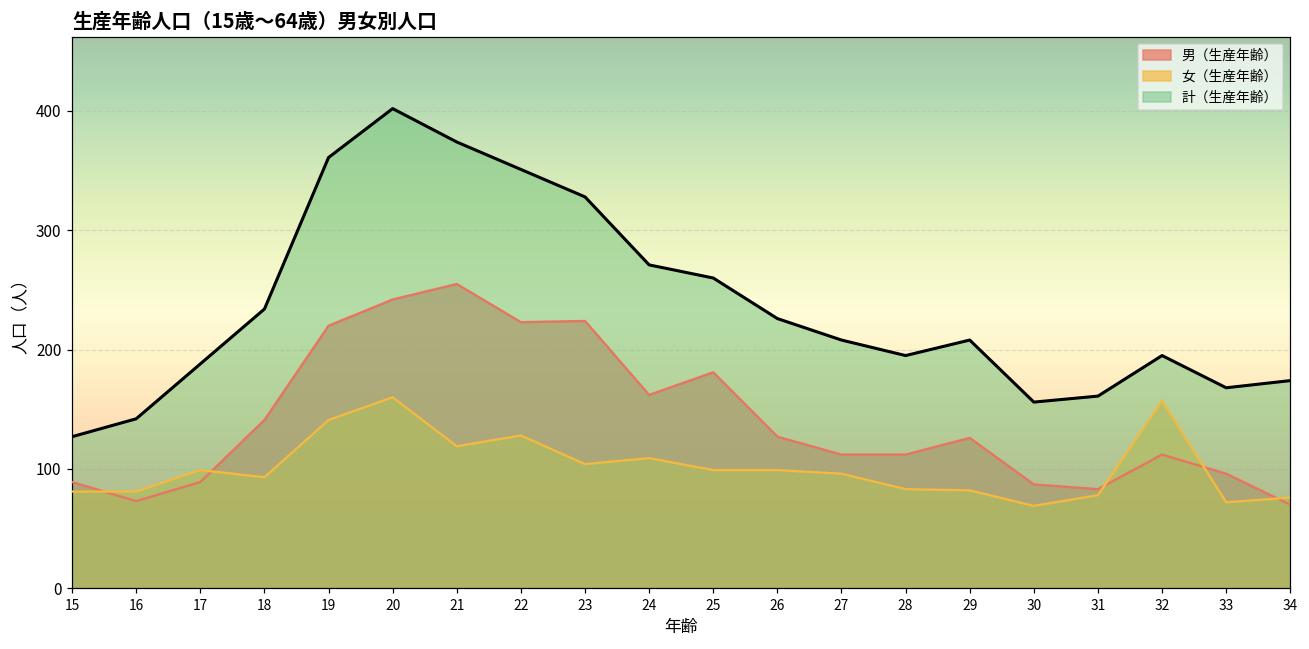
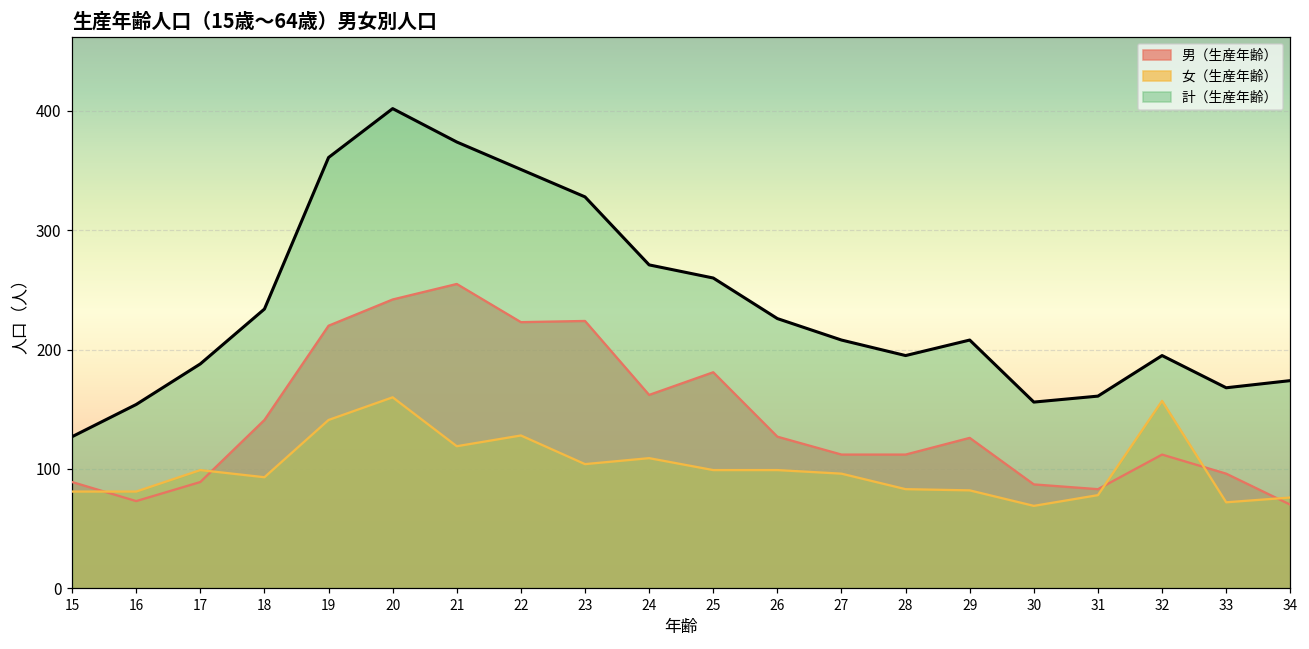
計（生産年齢）, 16: 142 -> 154
